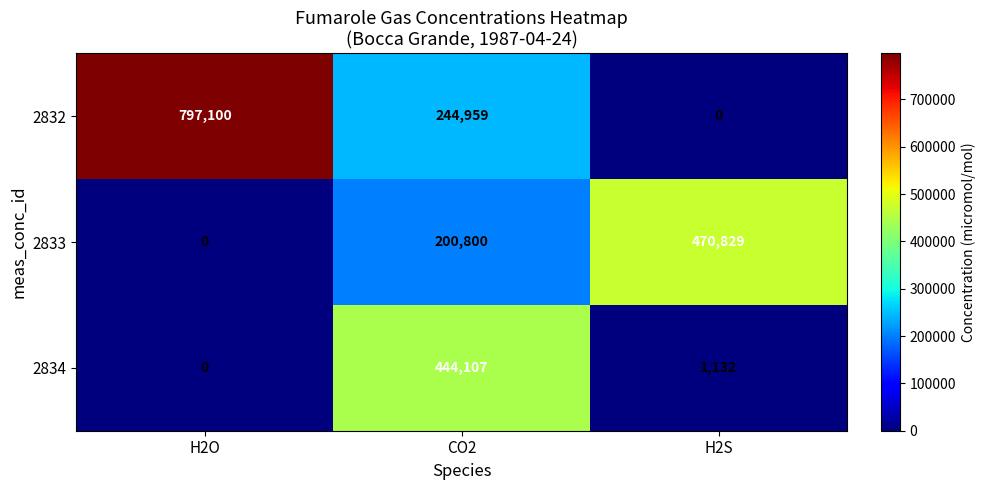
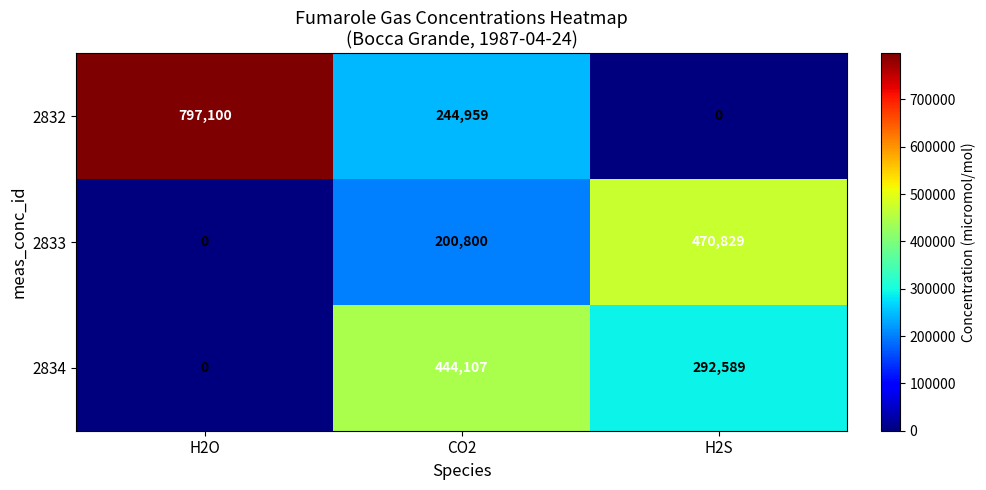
2834, H2S: 1,132 -> 292,589
